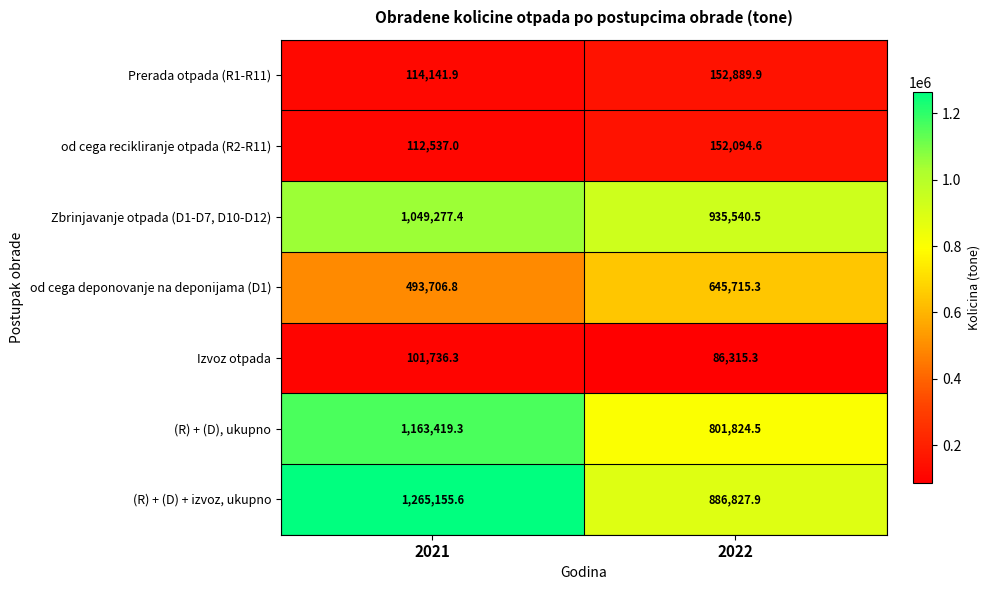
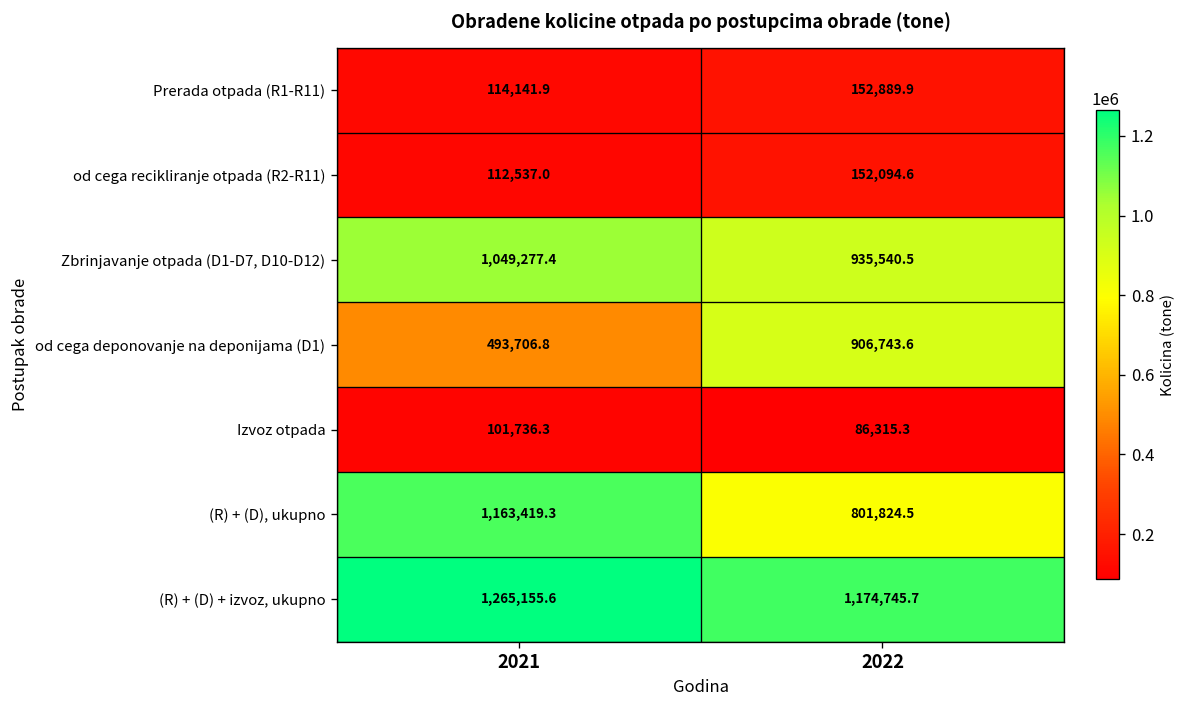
od cega deponovanje na deponijama (D1), 2022: 645,715.3 -> 906,743.6
(R) + (D) + izvoz, ukupno, 2022: 886,827.9 -> 1,174,745.7
